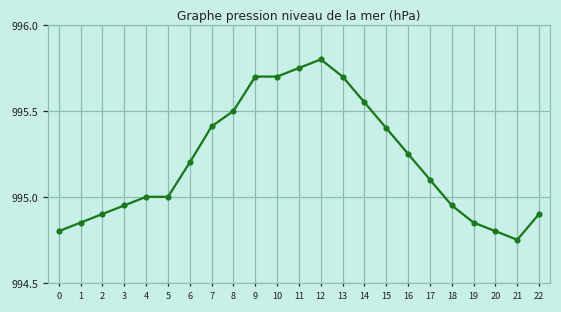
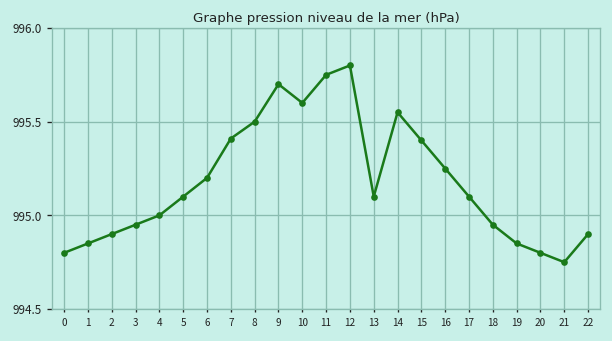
5: 995.0 -> 995.1
10: 995.7 -> 995.6
13: 995.7 -> 995.1
